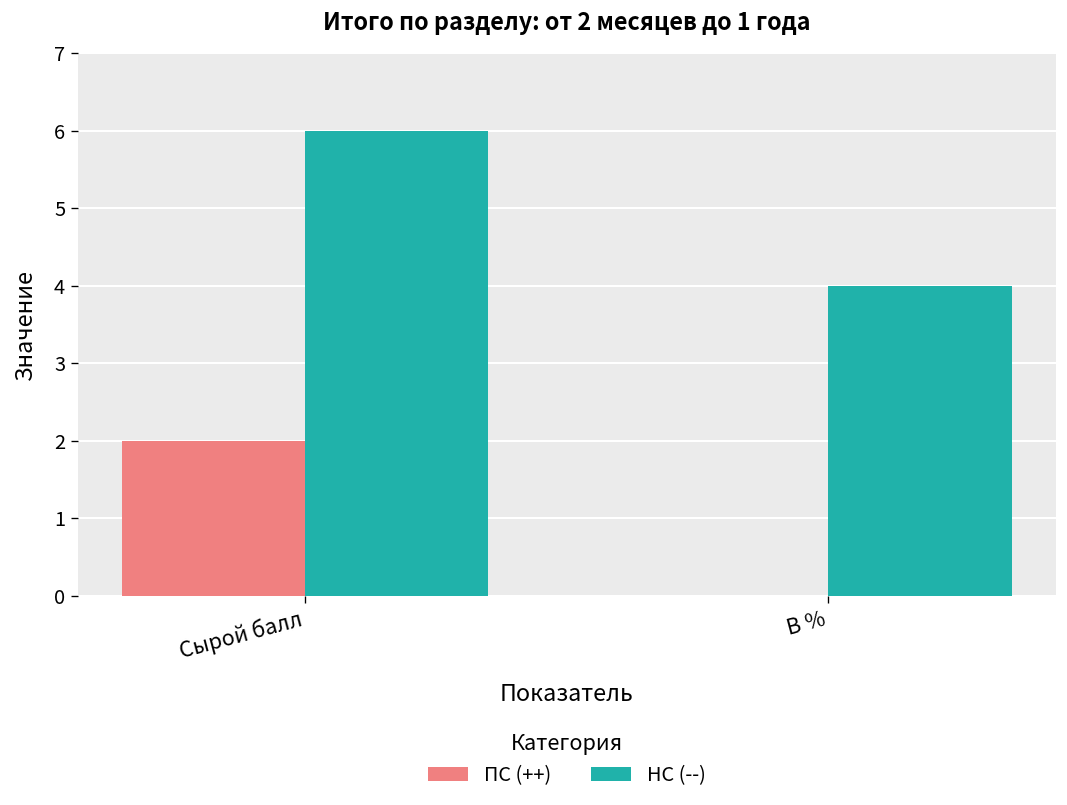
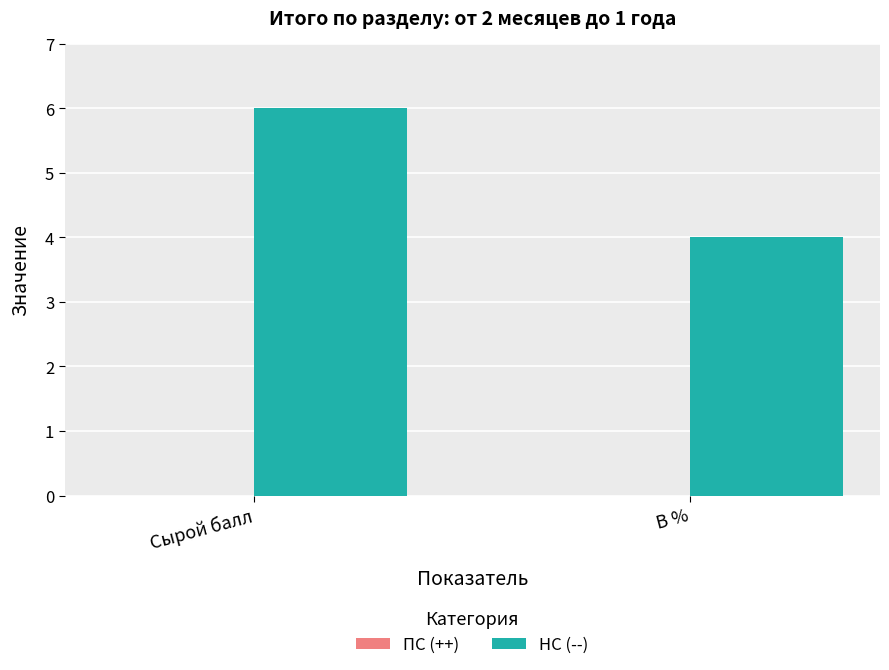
ПС (++), Сырой балл: 2 -> 0
